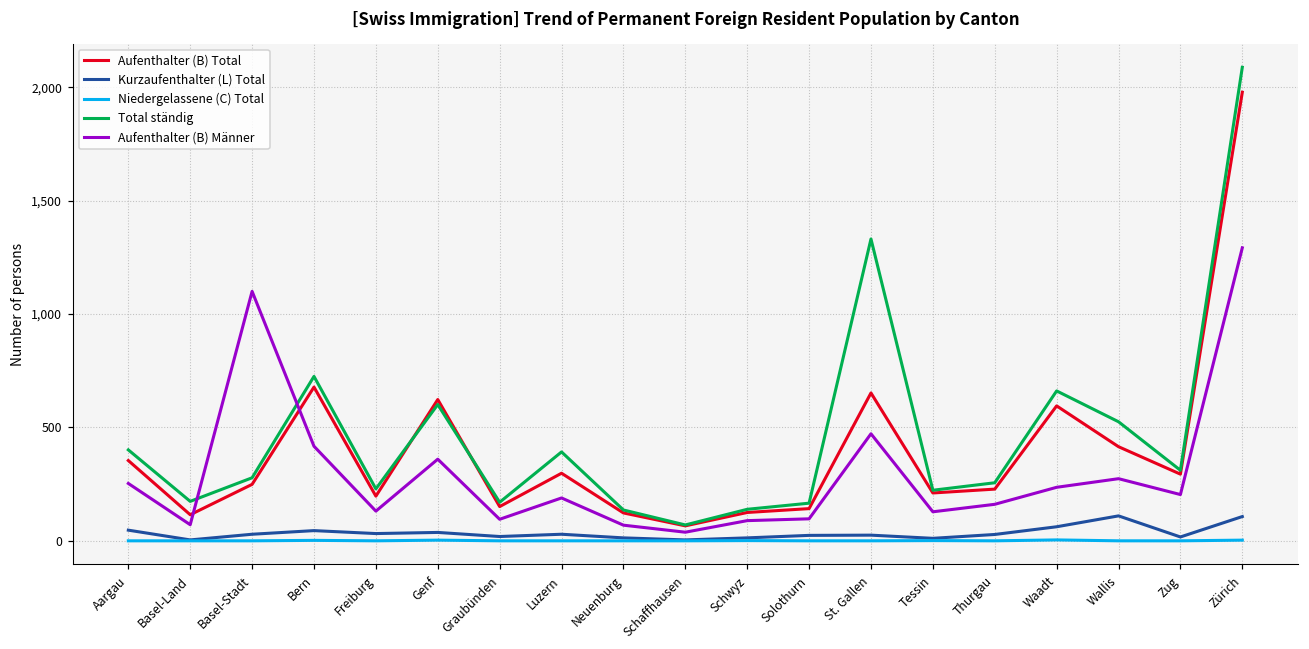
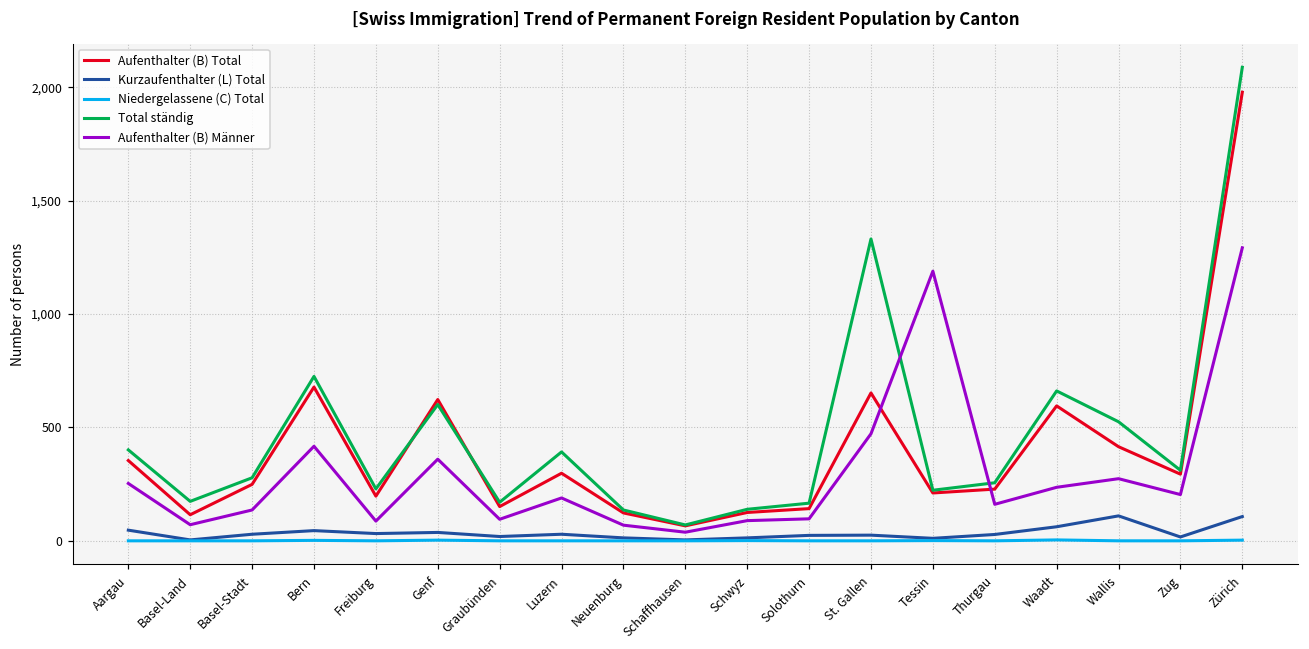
Aufenthalter (B) Männer, Basel-Stadt: 1,100 -> 140
Aufenthalter (B) Männer, Freiburg: 130 -> 90
Aufenthalter (B) Männer, Tessin: 130 -> 1,190
